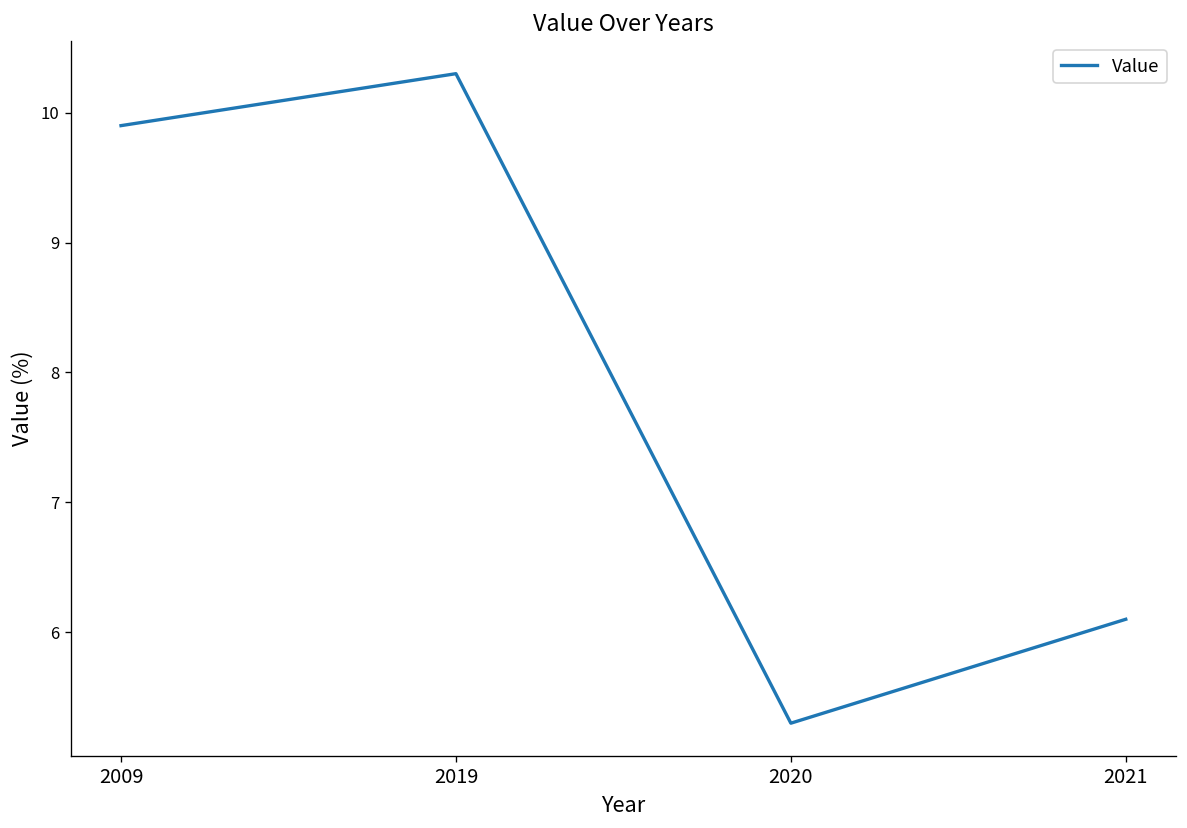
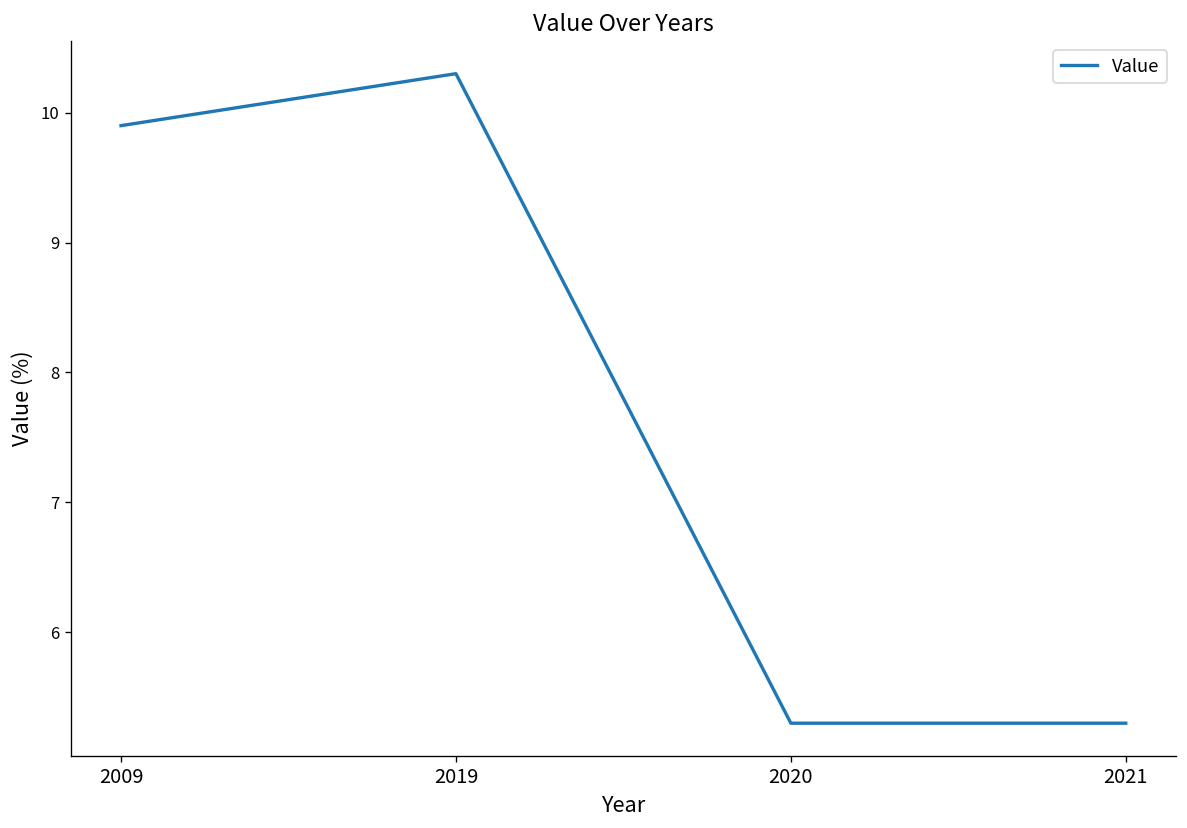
2021: 6.1 -> 5.3
